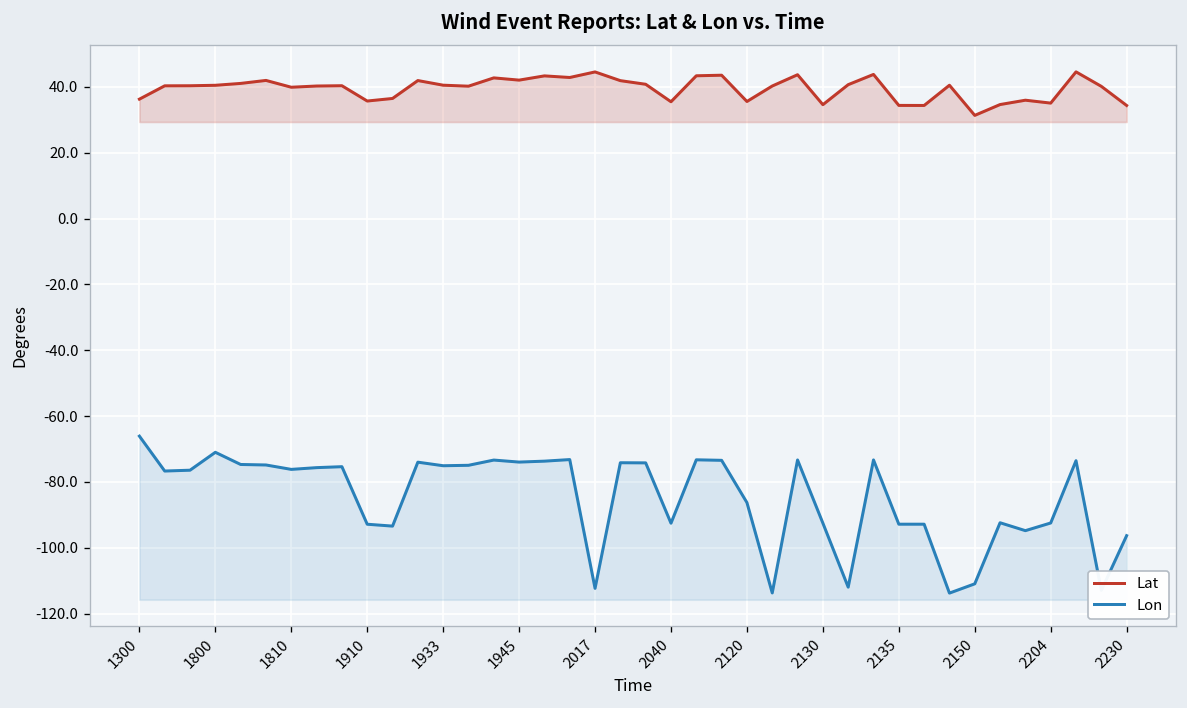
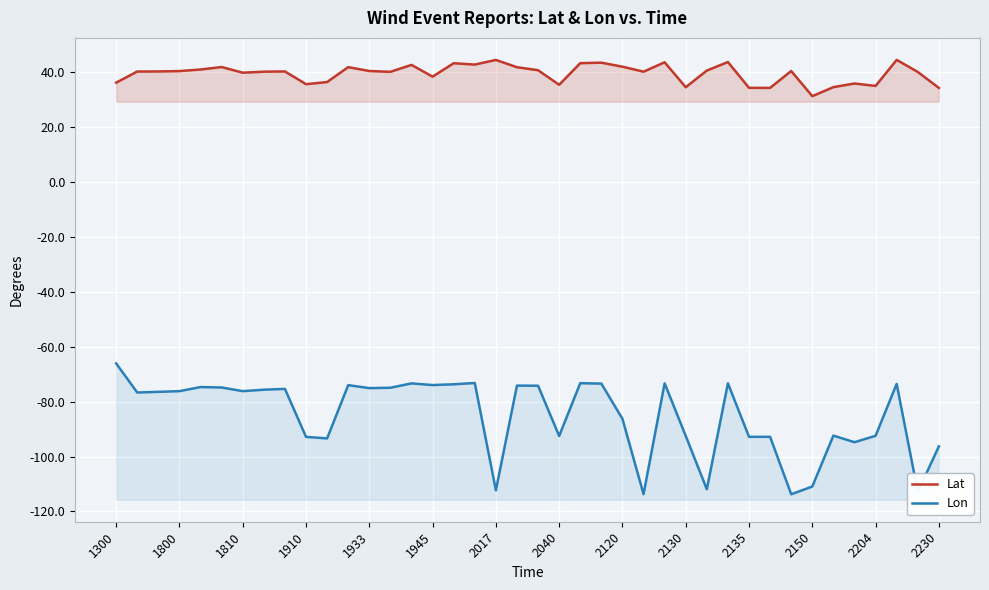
Lon, 1800: -71 -> -76
Lat, 1945: 42 -> 38
Lat, 2120: 36 -> 42
